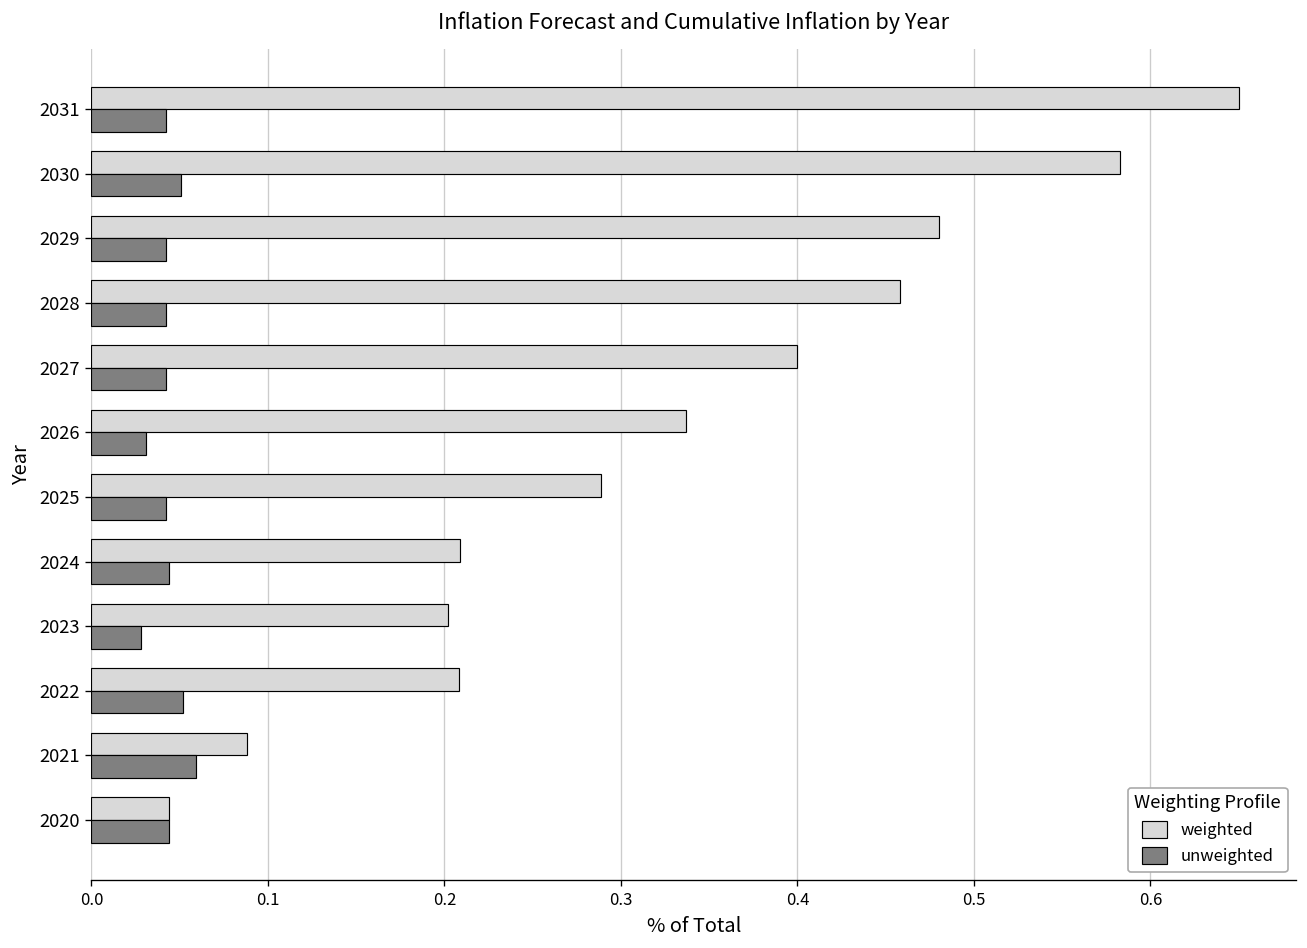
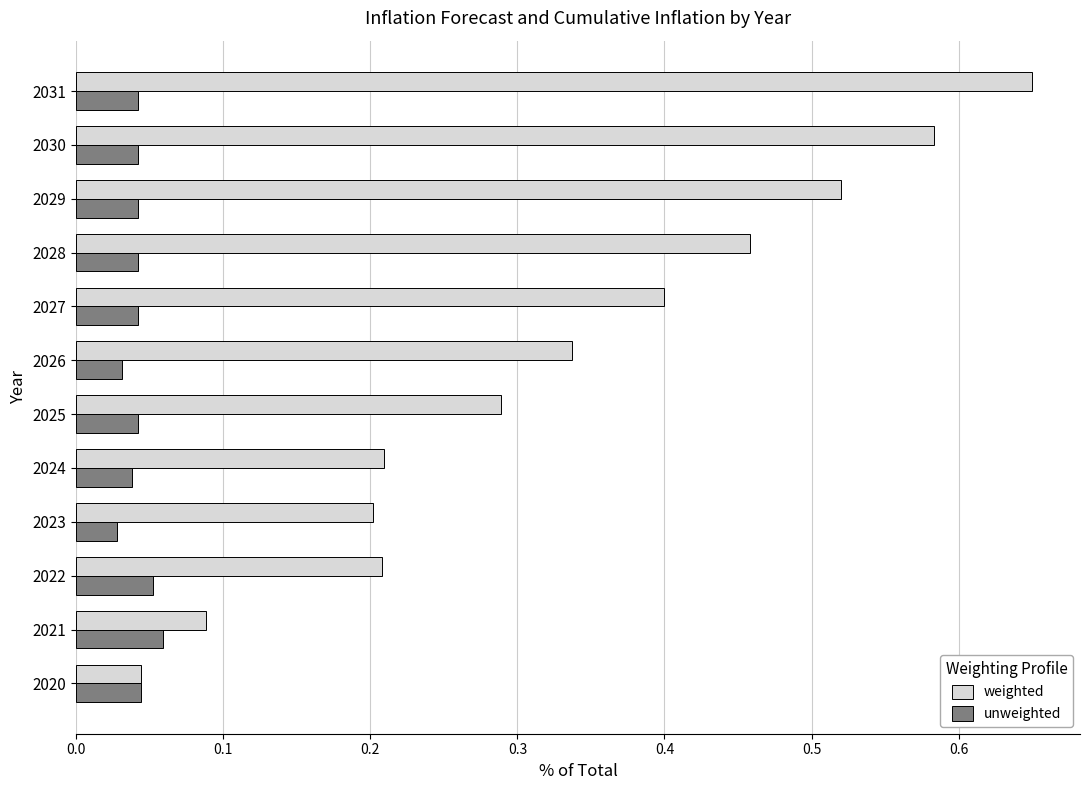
unweighted, 2030: 0.051 -> 0.042
weighted, 2029: 0.48 -> 0.52
unweighted, 2024: 0.044 -> 0.038
